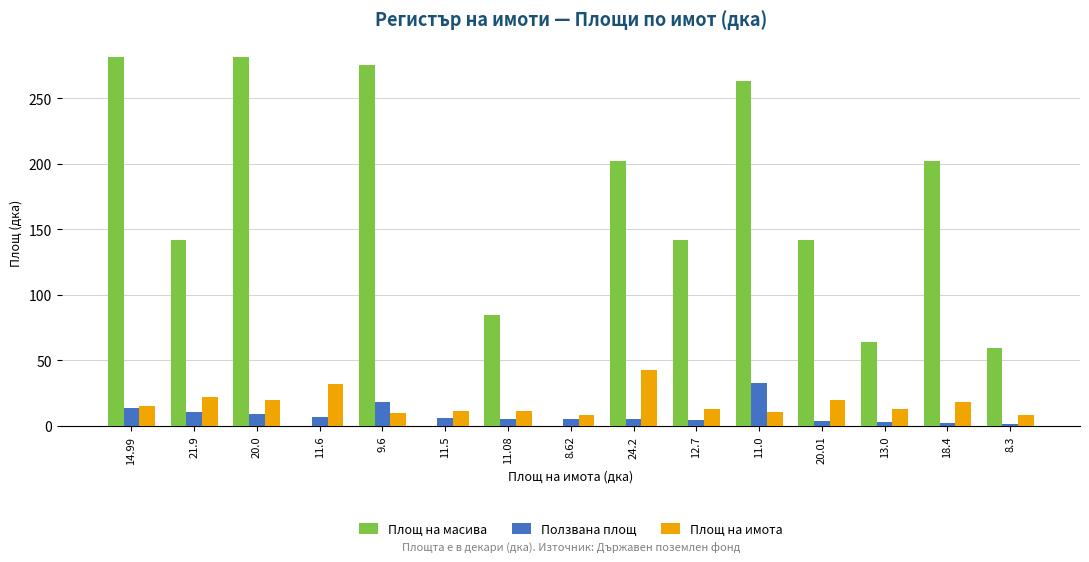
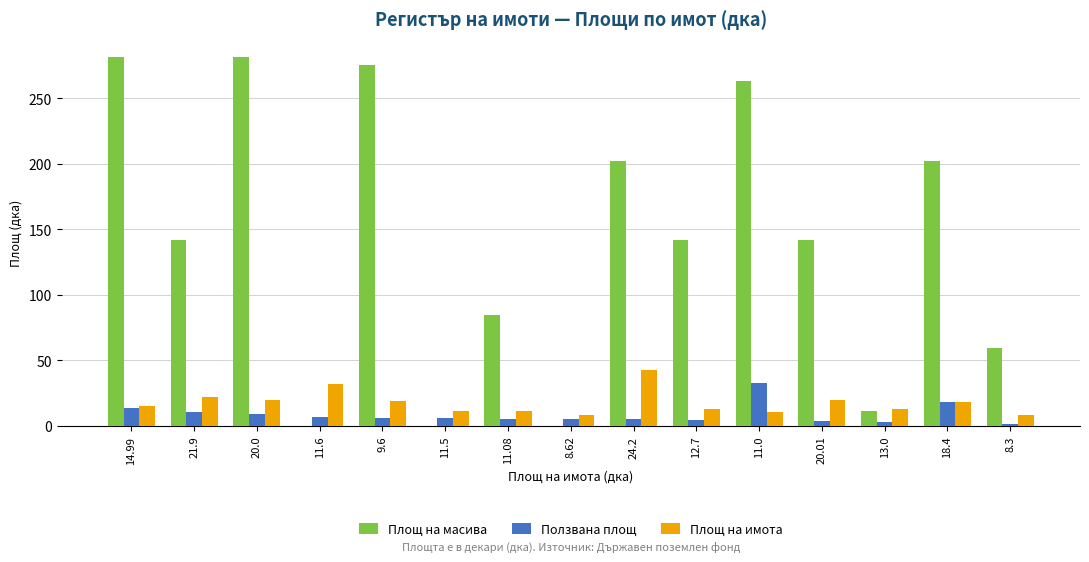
Ползвана площ, 9.6: 18 -> 6
Площ на имота, 9.6: 10 -> 19
Площ на масива, 13.0: 64 -> 11
Ползвана площ, 18.4: 3 -> 18
